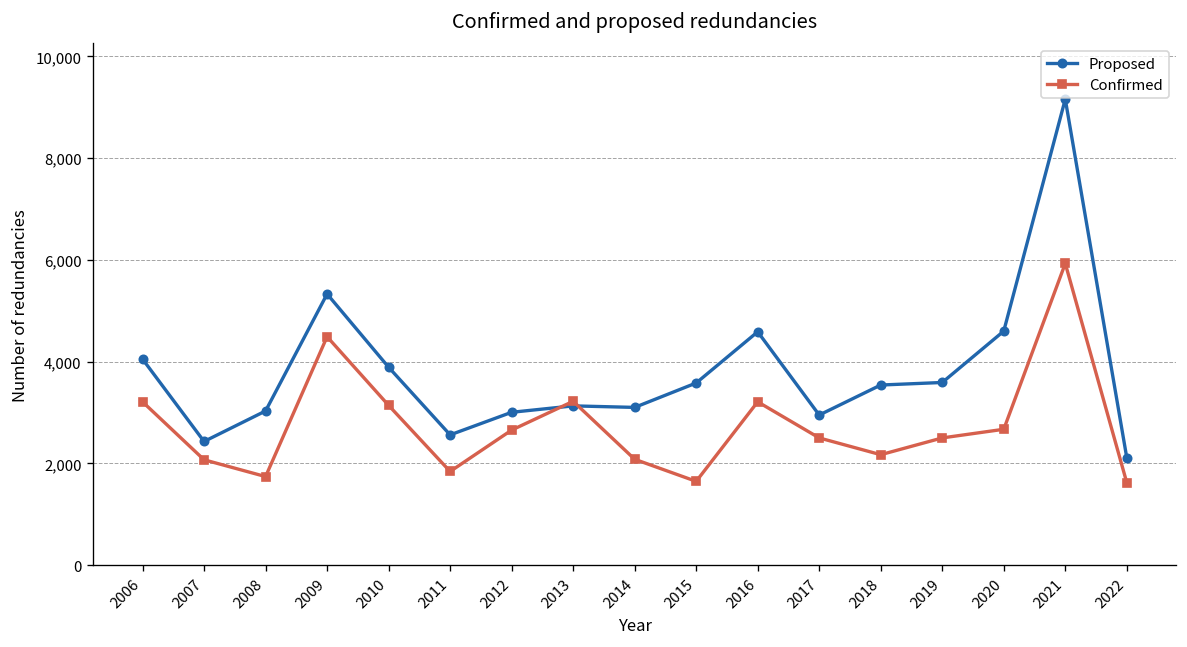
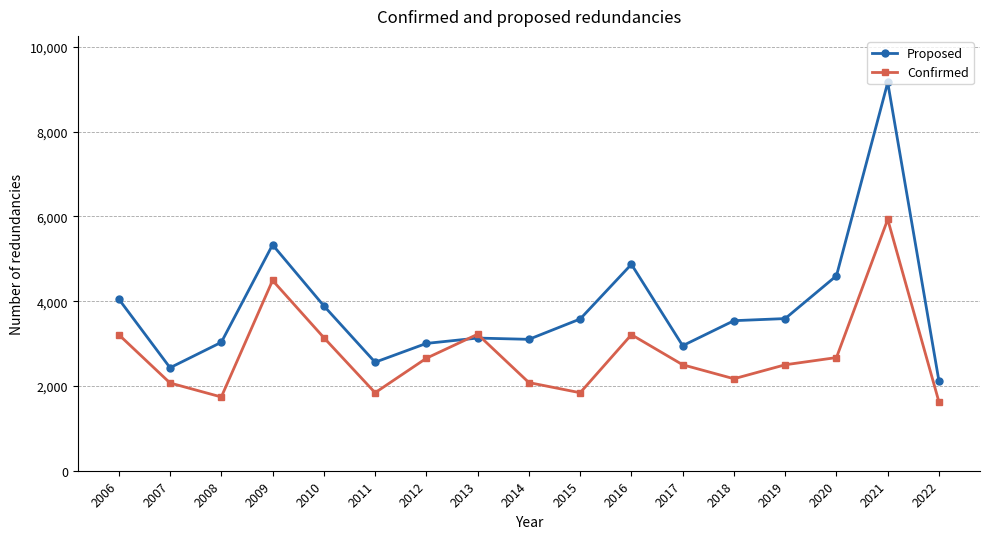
Confirmed, 2015: 1,600 -> 1,800
Proposed, 2016: 4,600 -> 4,900
